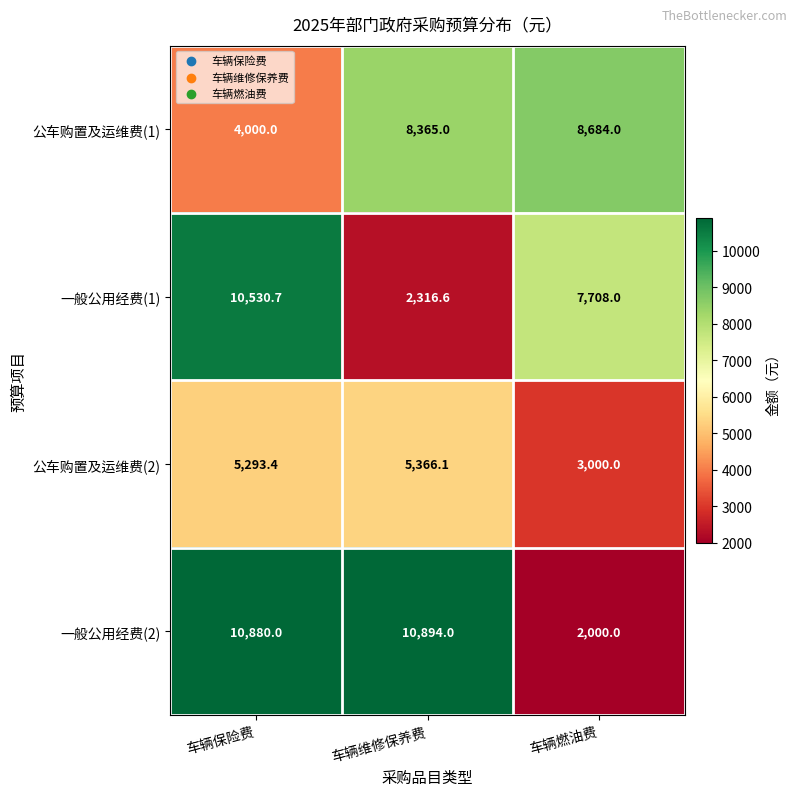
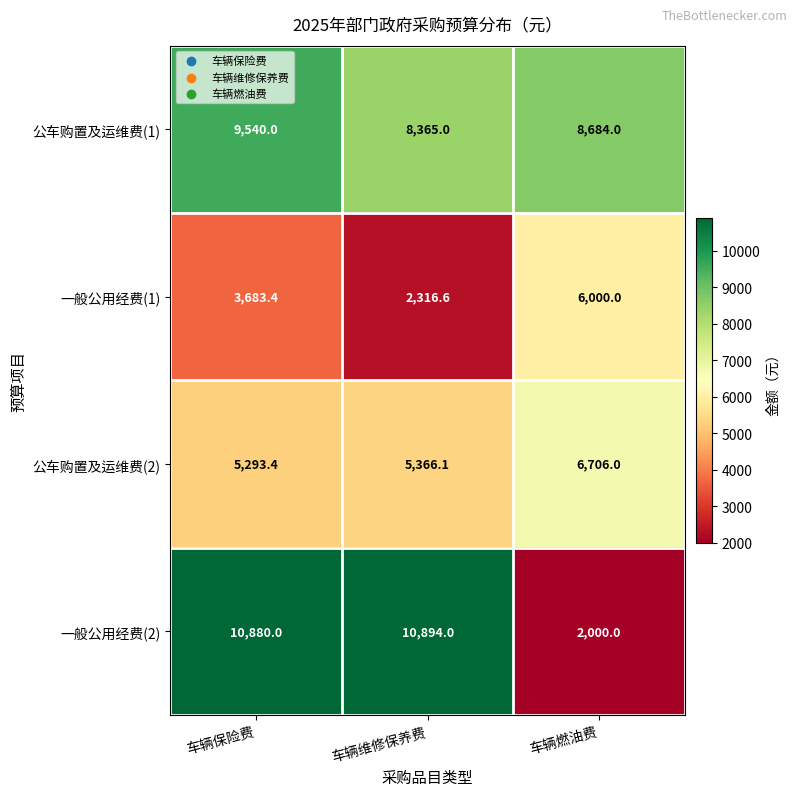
公车购置及运维费(1), 车辆保险费: 4,000.0 -> 9,540.0
一般公用经费(1), 车辆保险费: 10,530.7 -> 3,683.4
一般公用经费(1), 车辆燃油费: 7,708.0 -> 6,000.0
公车购置及运维费(2), 车辆燃油费: 3,000.0 -> 6,706.0
